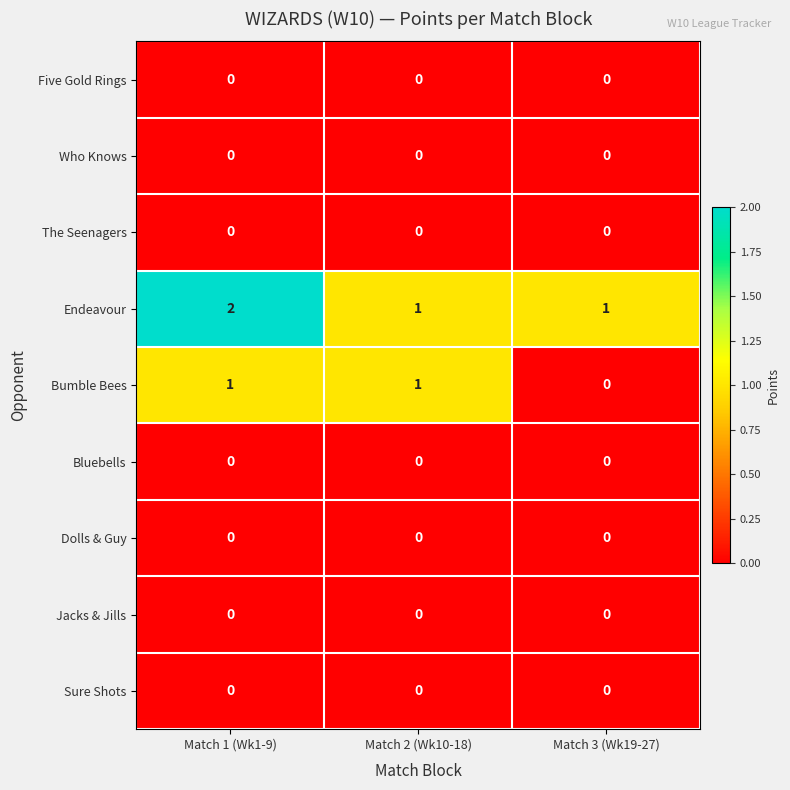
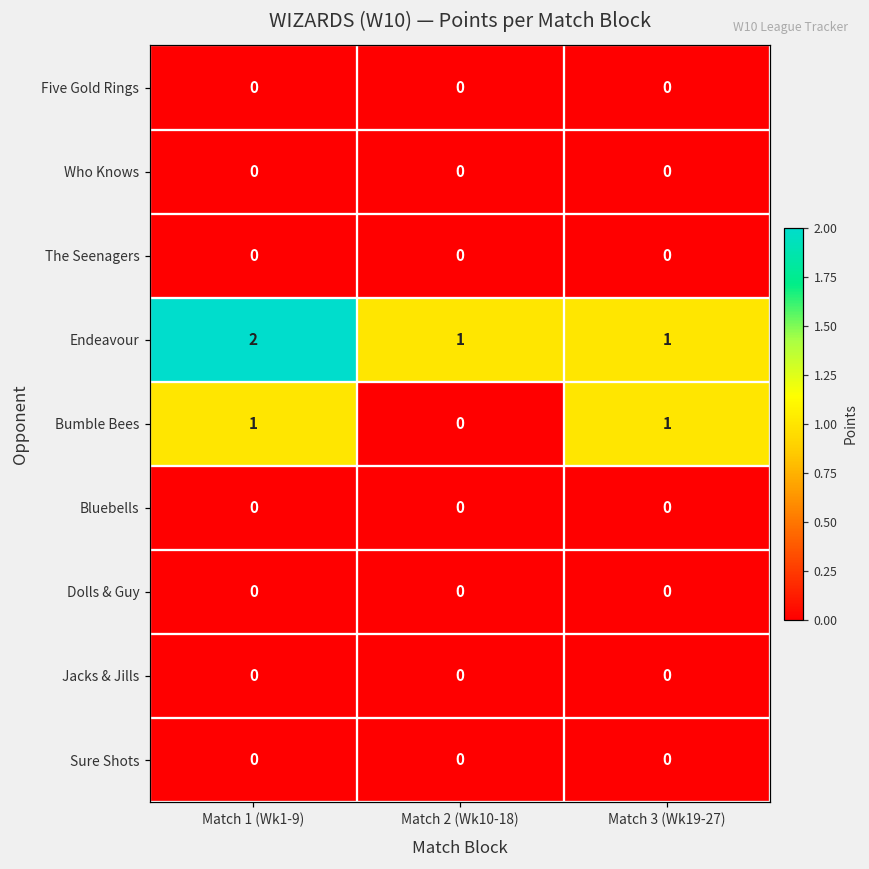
Bumble Bees, Match 2 (Wk10-18): 1 -> 0
Bumble Bees, Match 3 (Wk19-27): 0 -> 1
